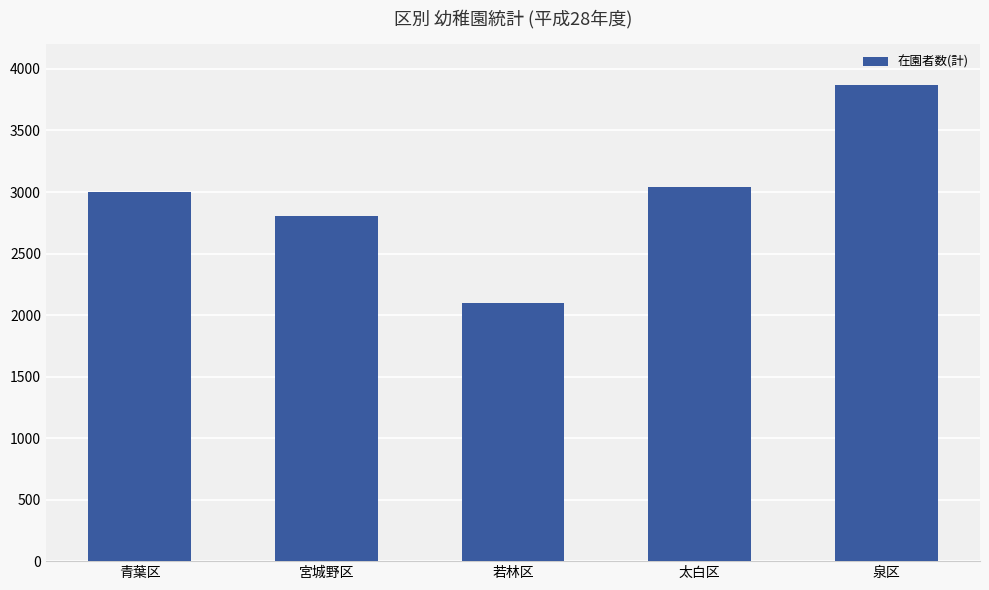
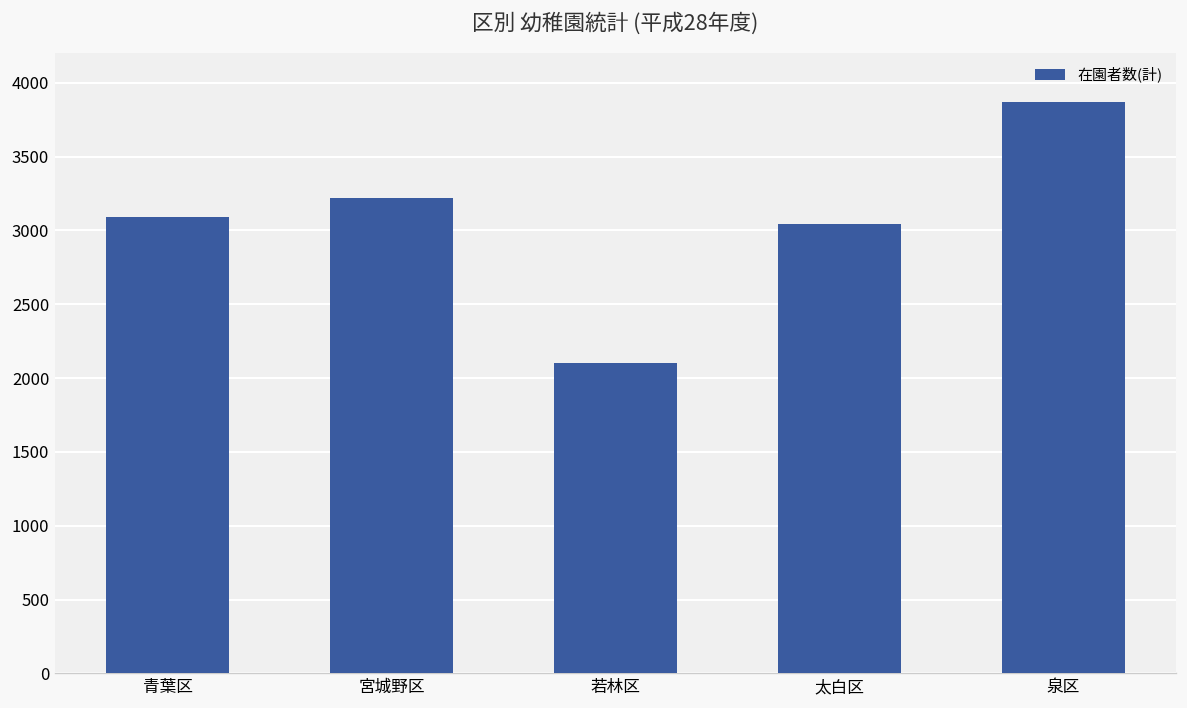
青葉区: 3000 -> 3090
宮城野区: 2800 -> 3220
